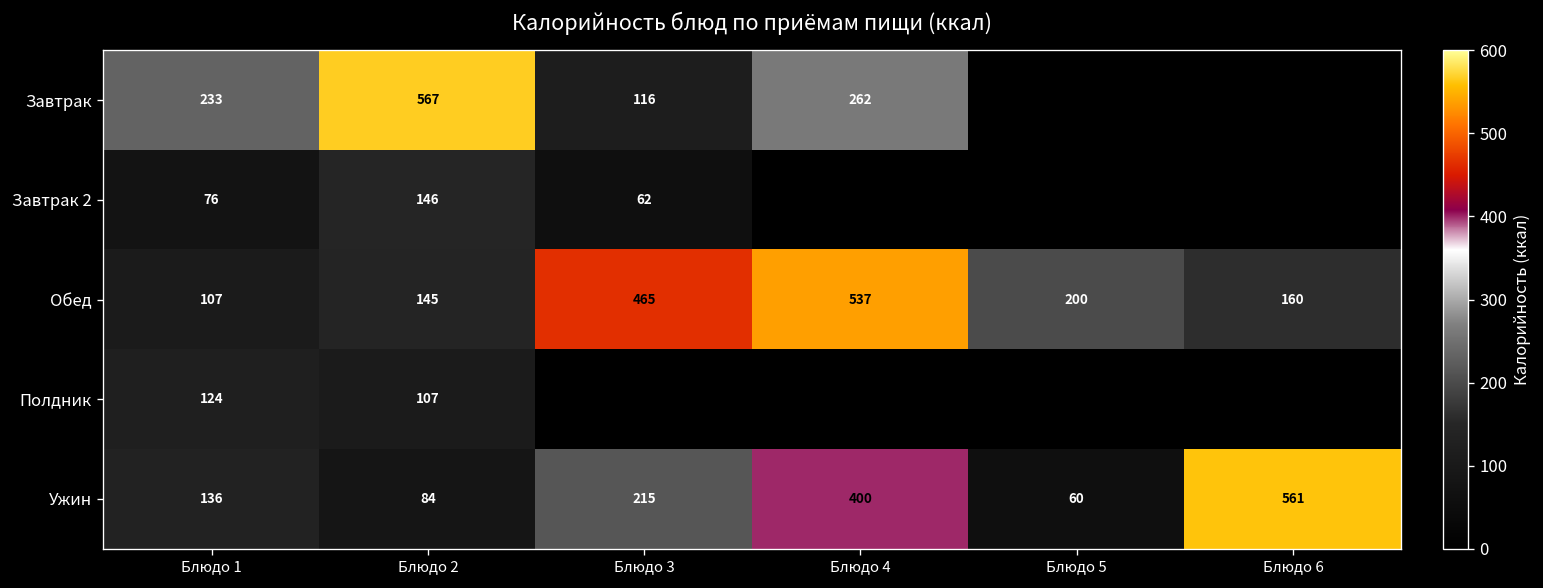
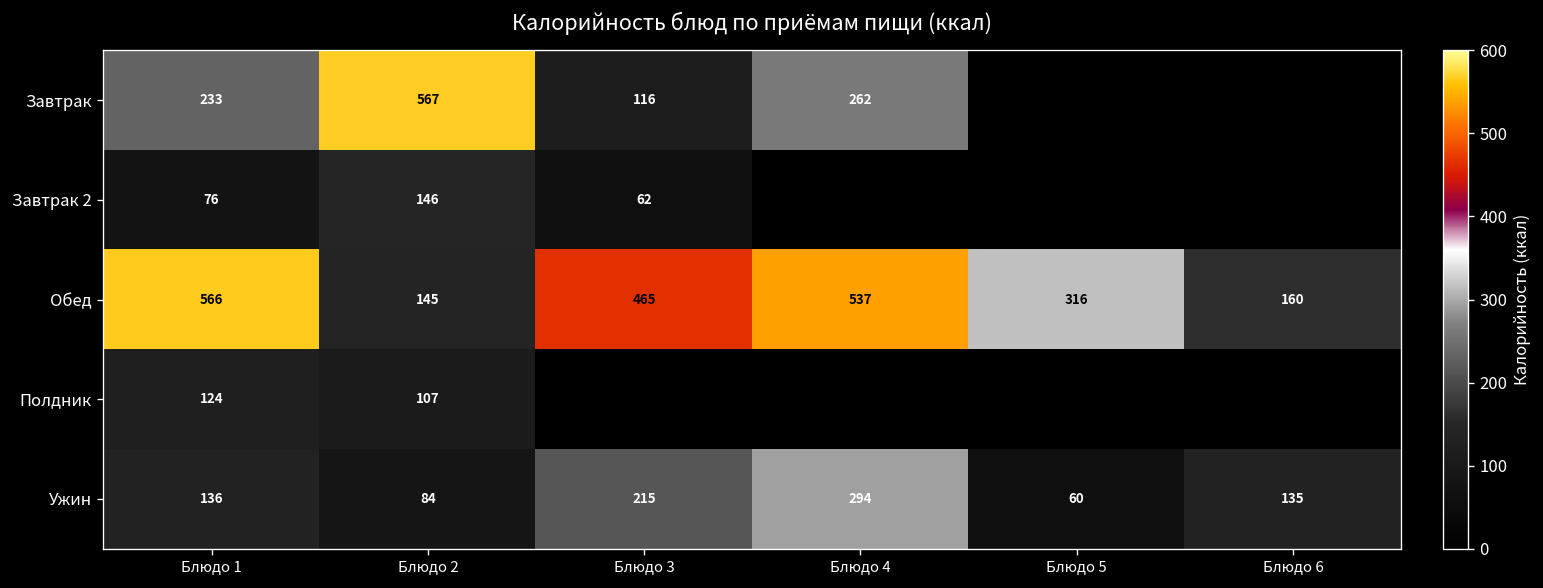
Обед, Блюдо 1: 107 -> 566
Обед, Блюдо 5: 200 -> 316
Ужин, Блюдо 4: 400 -> 294
Ужин, Блюдо 6: 561 -> 135
